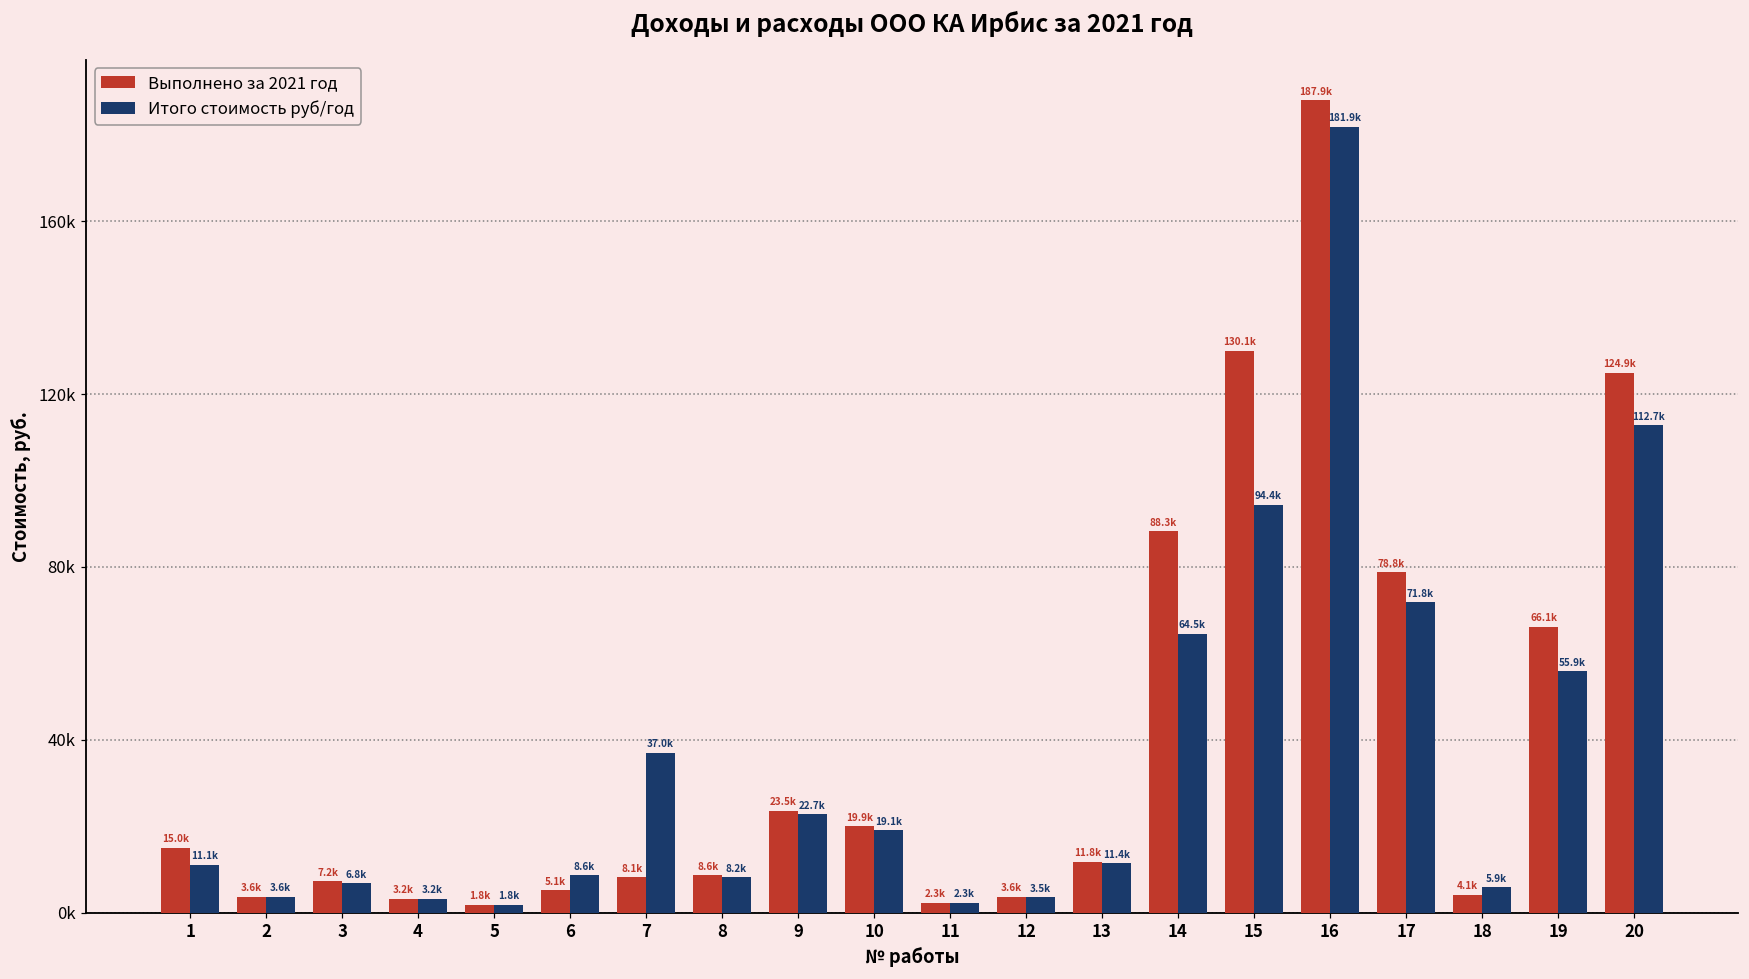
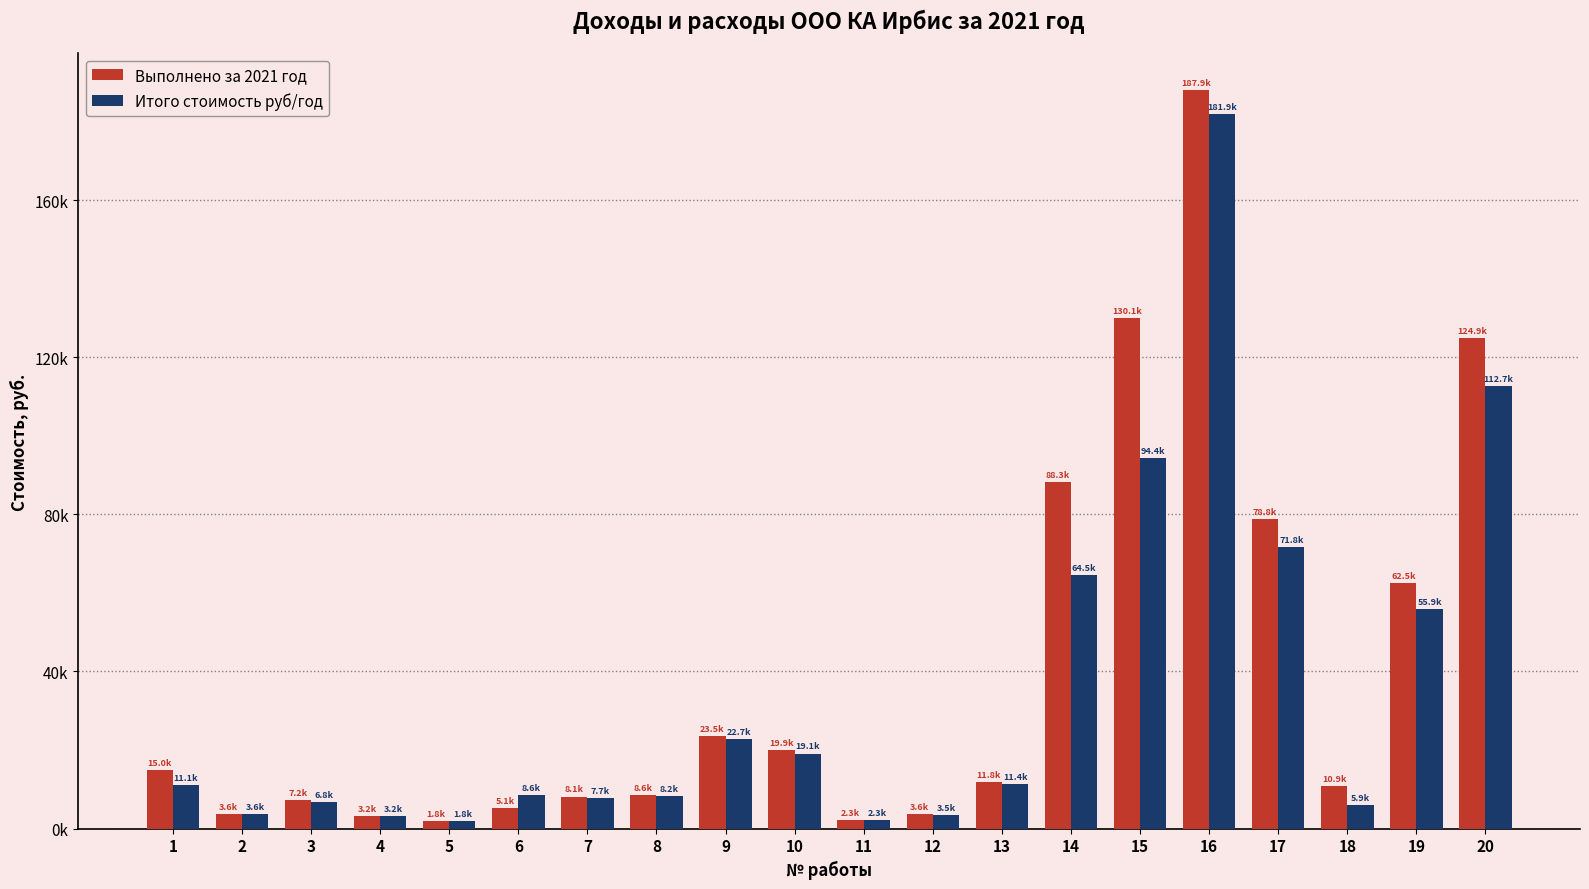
Итого стоимость руб/год, 7: 37.0k -> 7.7k
Выполнено за 2021 год, 18: 4.1k -> 10.9k
Выполнено за 2021 год, 19: 66.1k -> 62.5k
